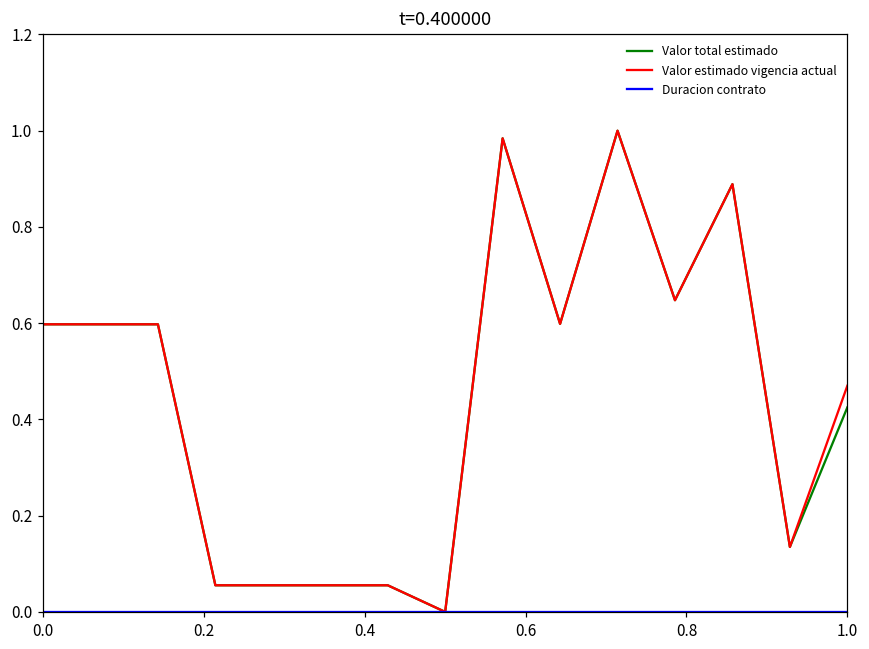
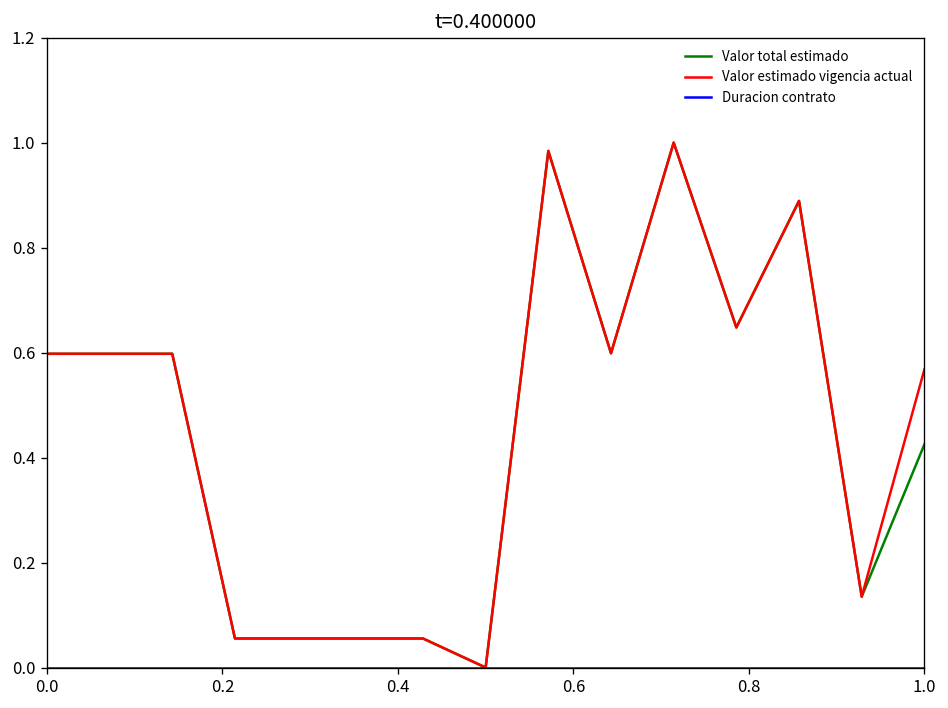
Valor estimado vigencia actual, 1.0: 0.47 -> 0.57
